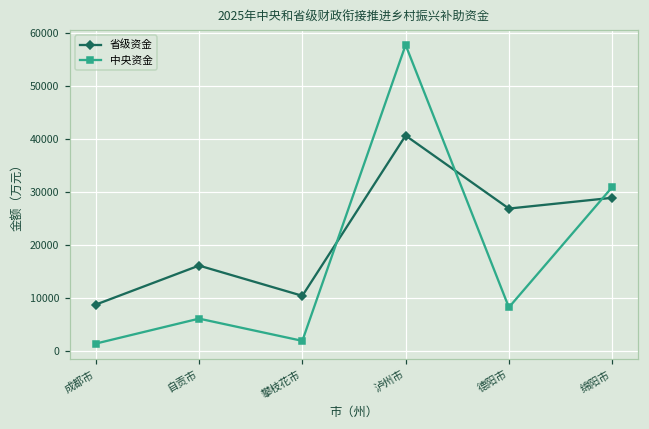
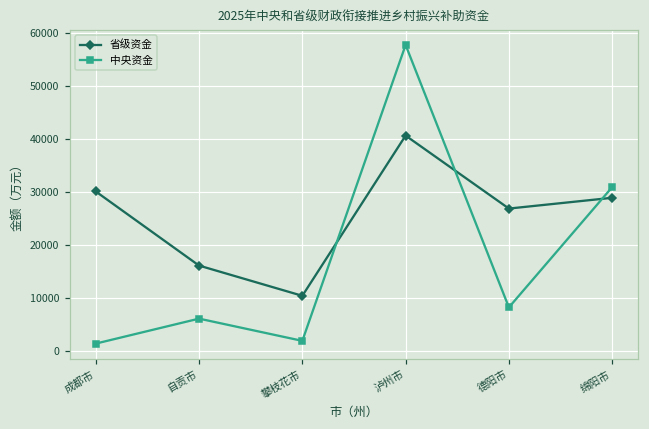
省级资金, 成都市: 9000 -> 30000
